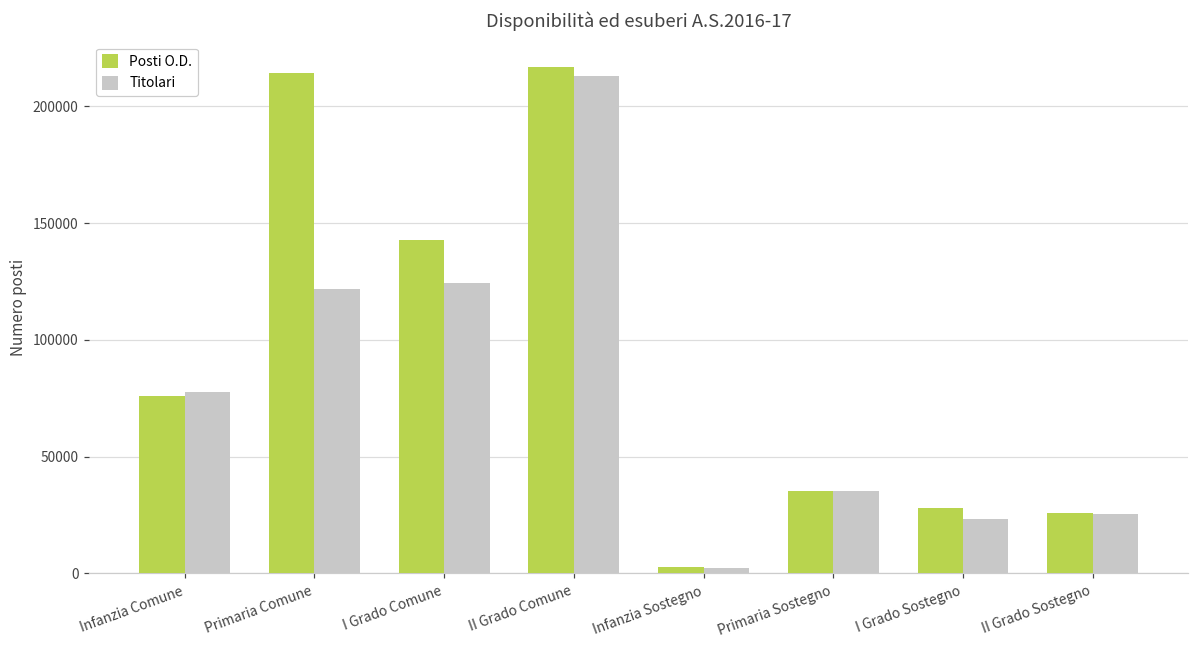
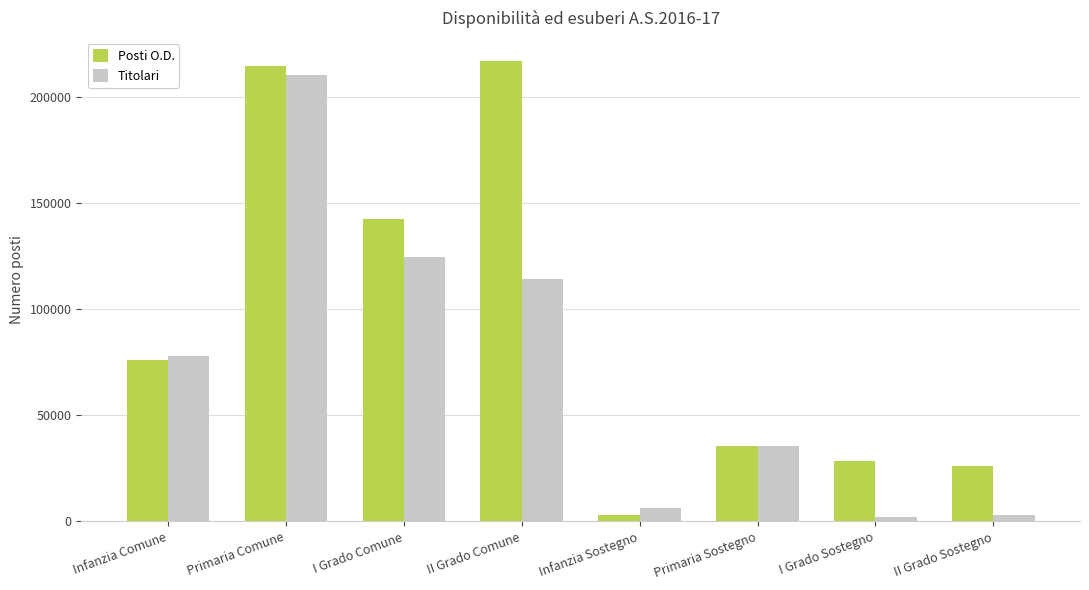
Titolari, Primaria Comune: 122000 -> 210000
Titolari, II Grado Comune: 213000 -> 114000
Titolari, Infanzia Sostegno: 2000 -> 6000
Titolari, I Grado Sostegno: 23000 -> 2000
Titolari, II Grado Sostegno: 25000 -> 3000
